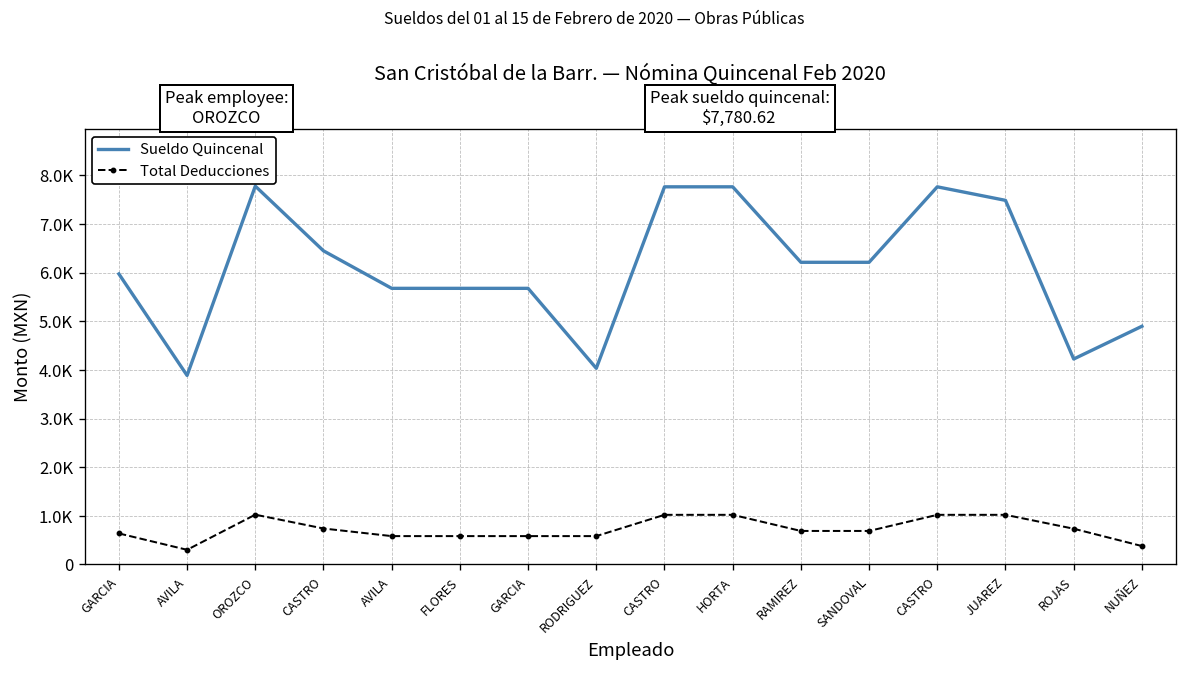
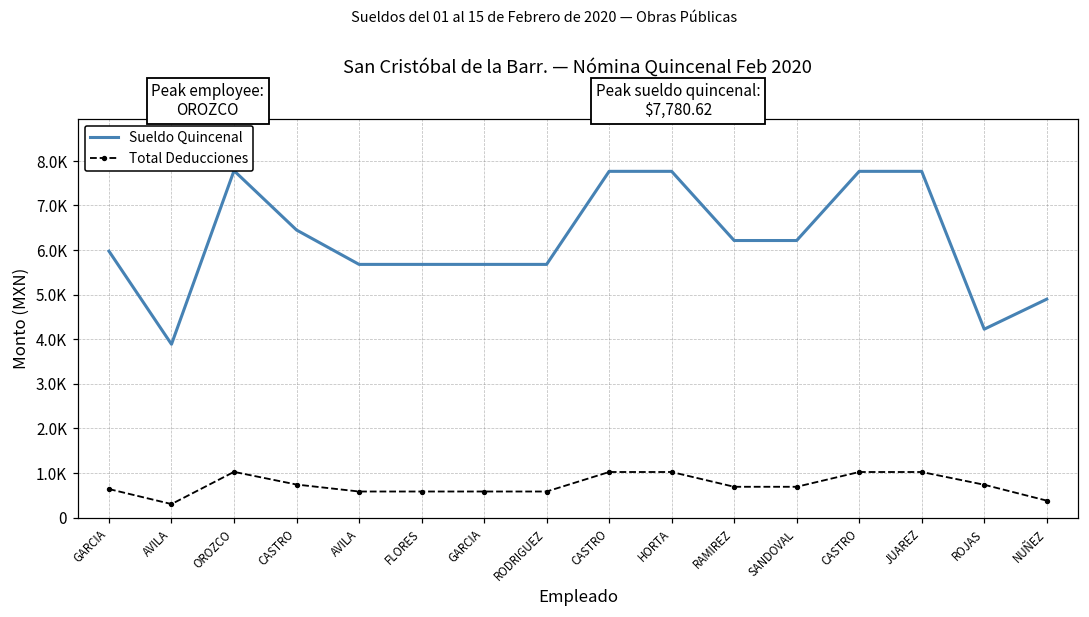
Sueldo Quincenal, RODRIGUEZ: 4000 -> 5700
Sueldo Quincenal, JUAREZ: 7500 -> 7800
